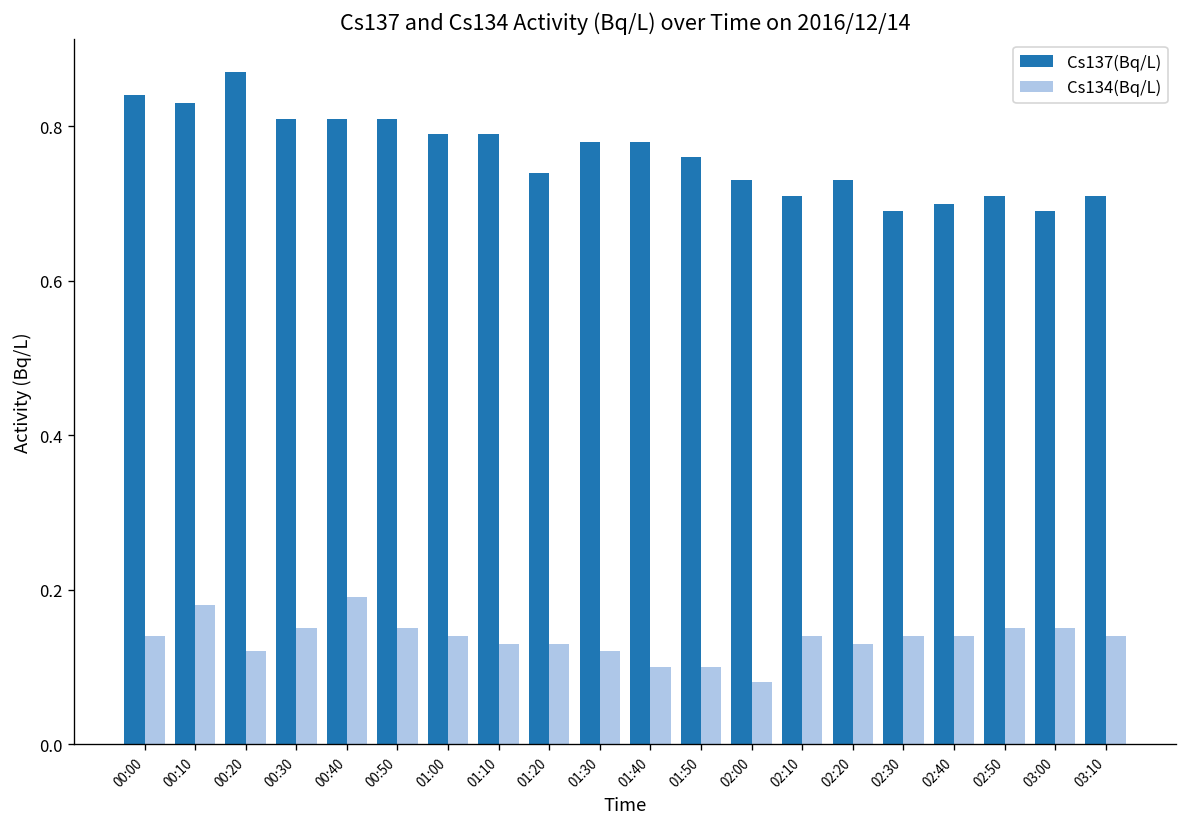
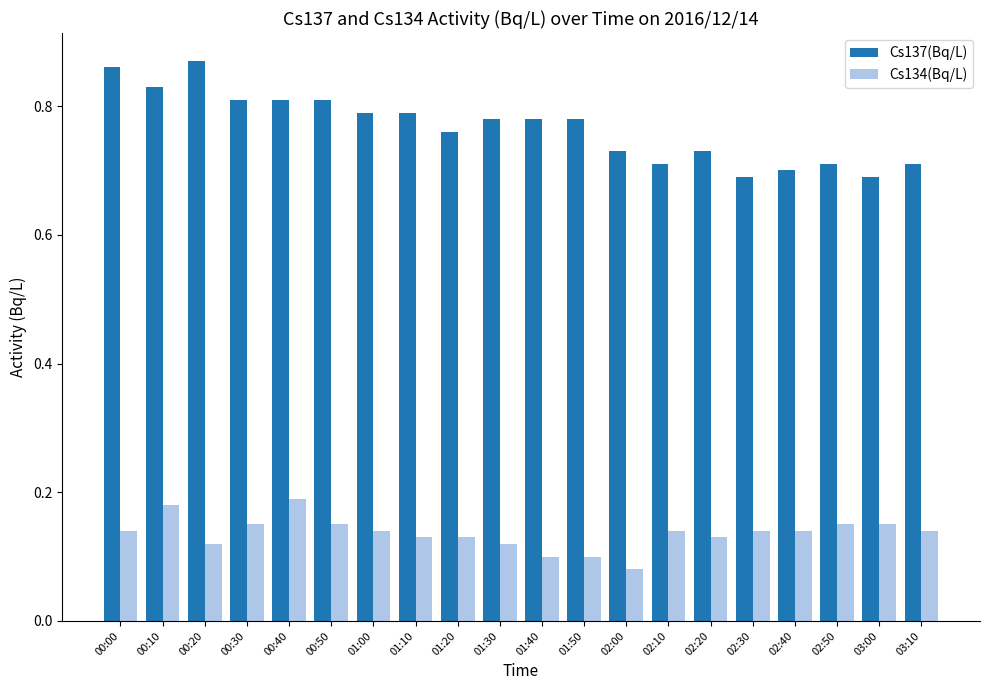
Cs137(Bq/L), 00:00: 0.84 -> 0.86
Cs137(Bq/L), 01:20: 0.74 -> 0.76
Cs137(Bq/L), 01:50: 0.76 -> 0.78
